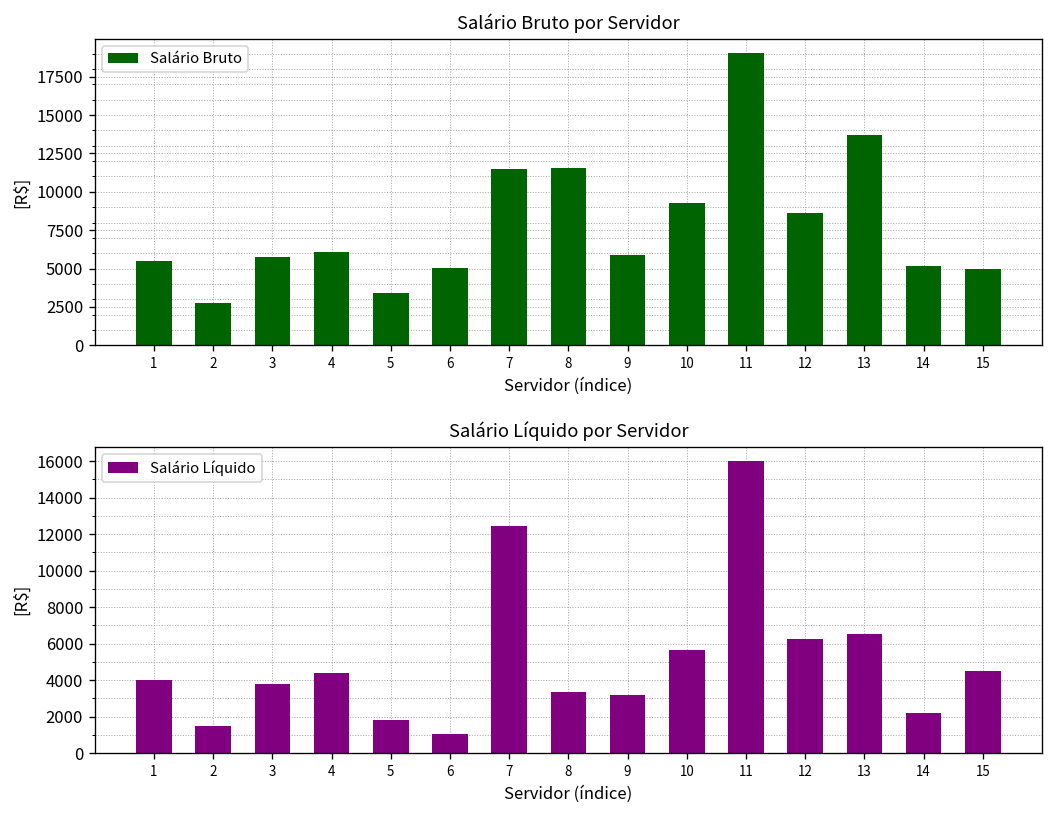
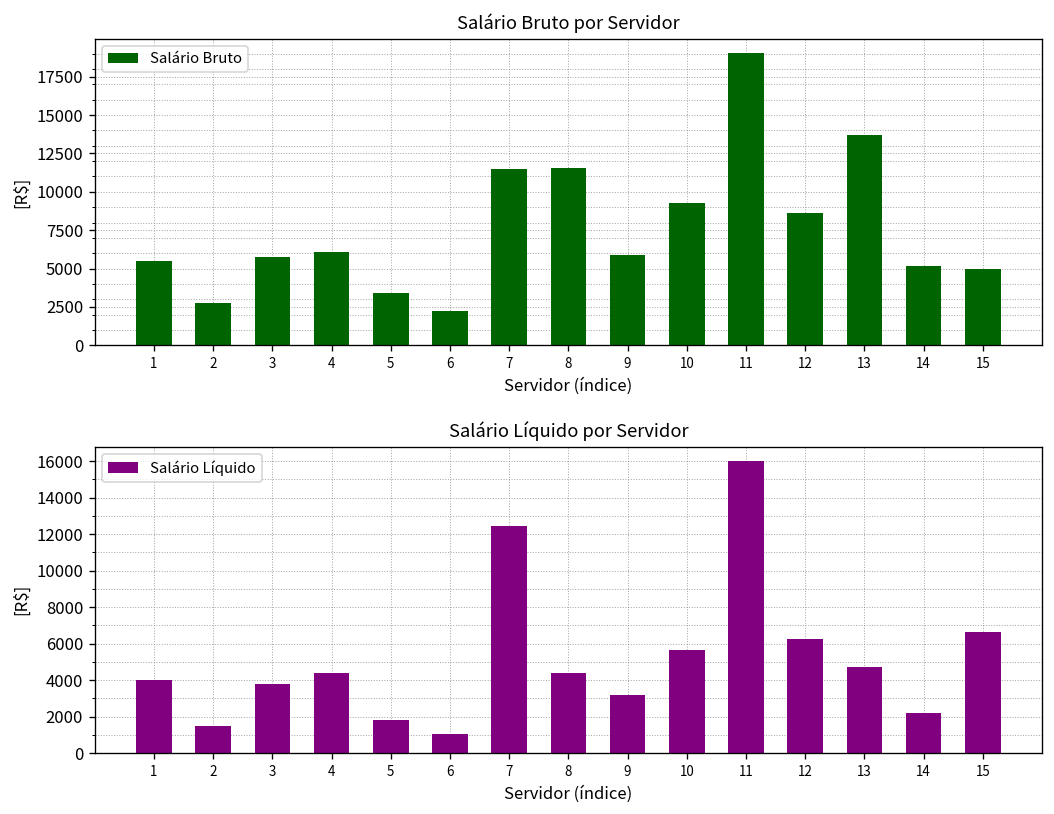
Salário Bruto por Servidor, 6: 5000 -> 2200
Salário Líquido por Servidor, 8: 3400 -> 4400
Salário Líquido por Servidor, 13: 6500 -> 4700
Salário Líquido por Servidor, 15: 4500 -> 6600
